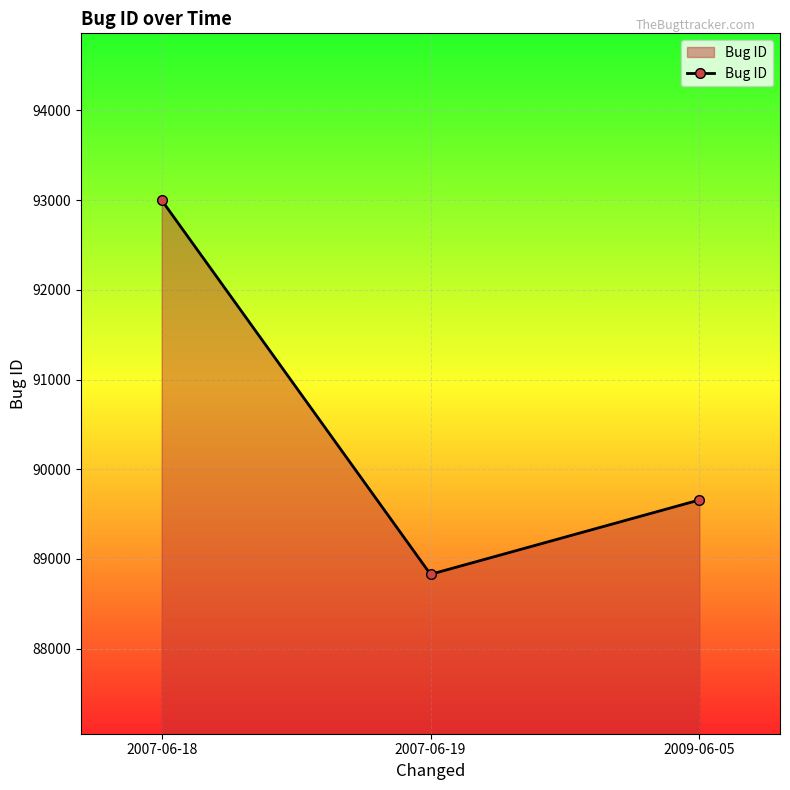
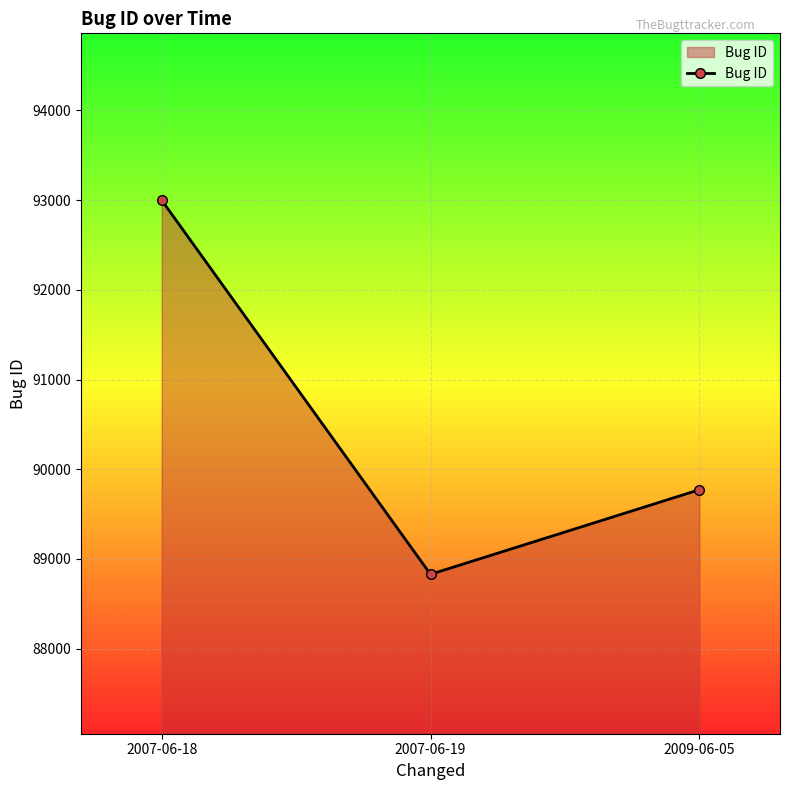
2009-06-05: 89700 -> 89800
